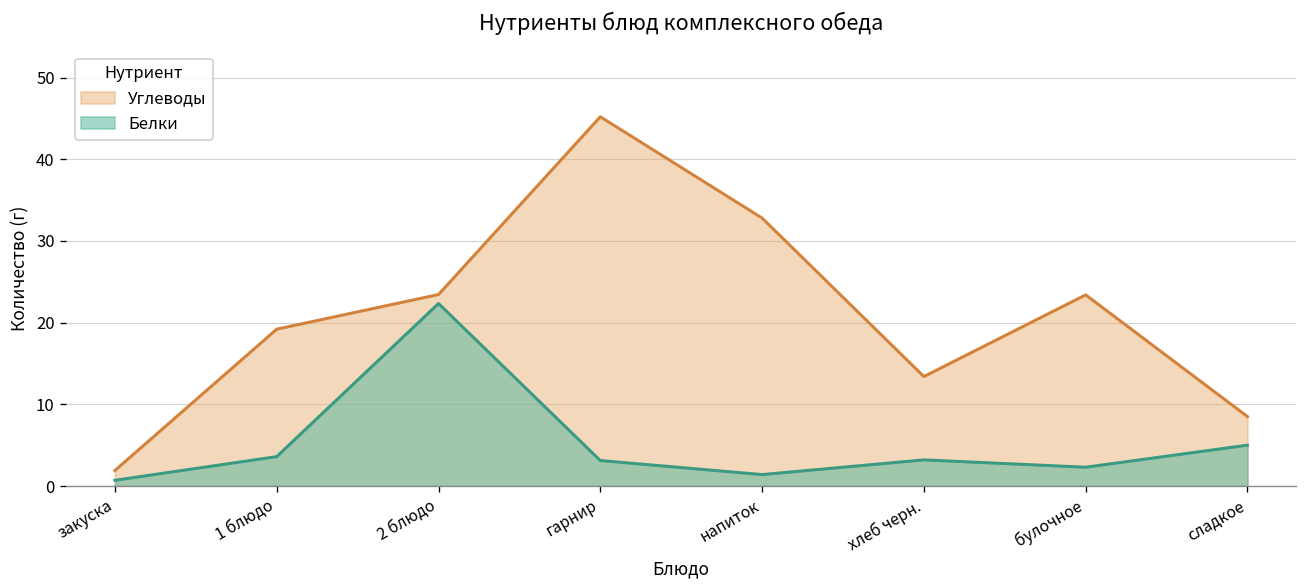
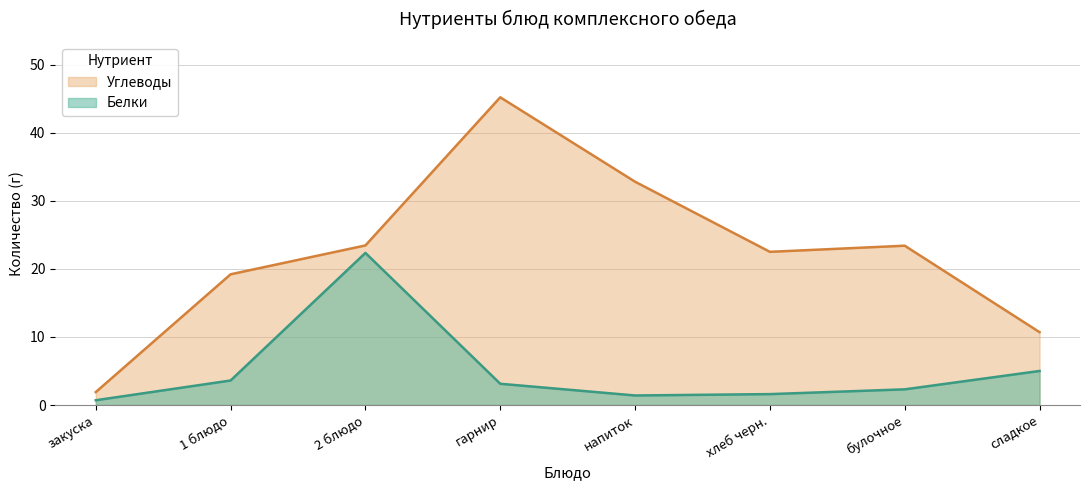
Углеводы, хлеб черн.: 13 -> 23
Белки, хлеб черн.: 3 -> 2
Углеводы, сладкое: 9 -> 11
